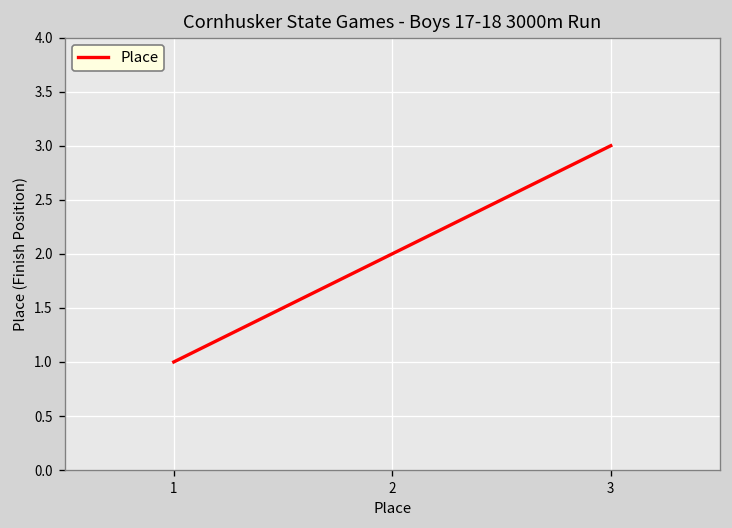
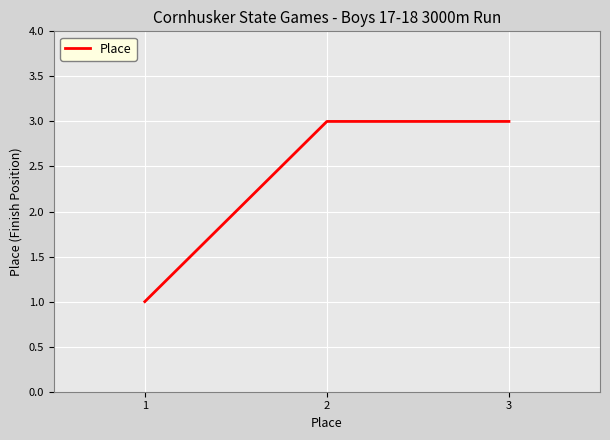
2: 2 -> 3
